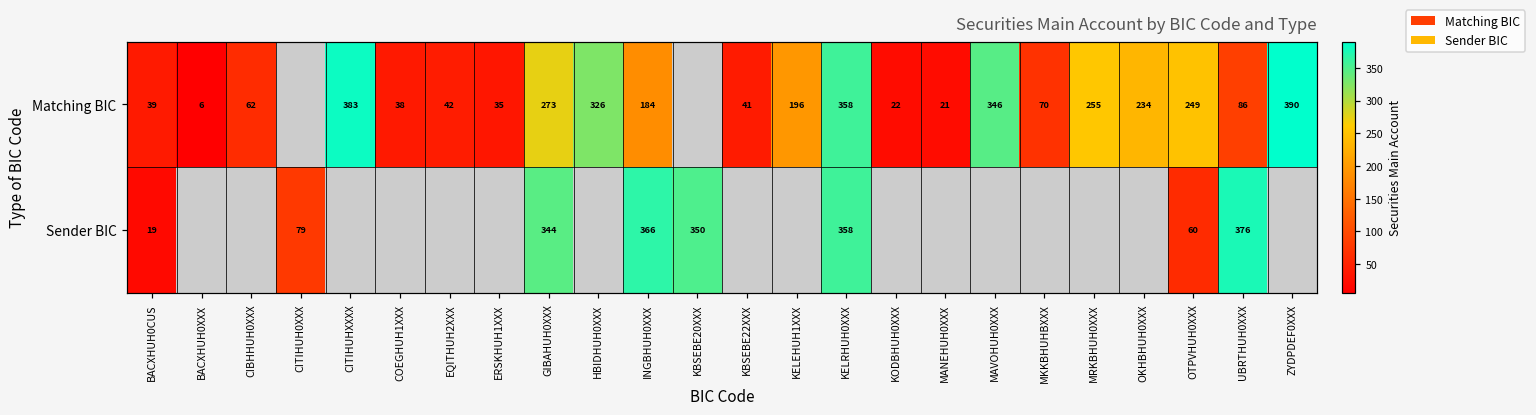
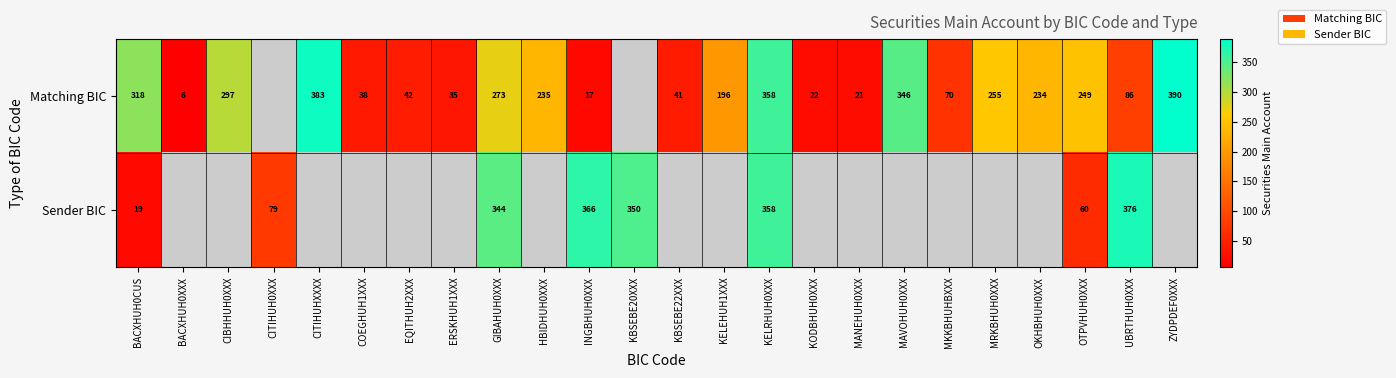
Matching BIC, BACXHUH0CUS: 39 -> 318
Matching BIC, CIBHHUH0XXX: 62 -> 297
Matching BIC, HBIDHUH0XXX: 326 -> 235
Matching BIC, INGBHUH0XXX: 184 -> 17
